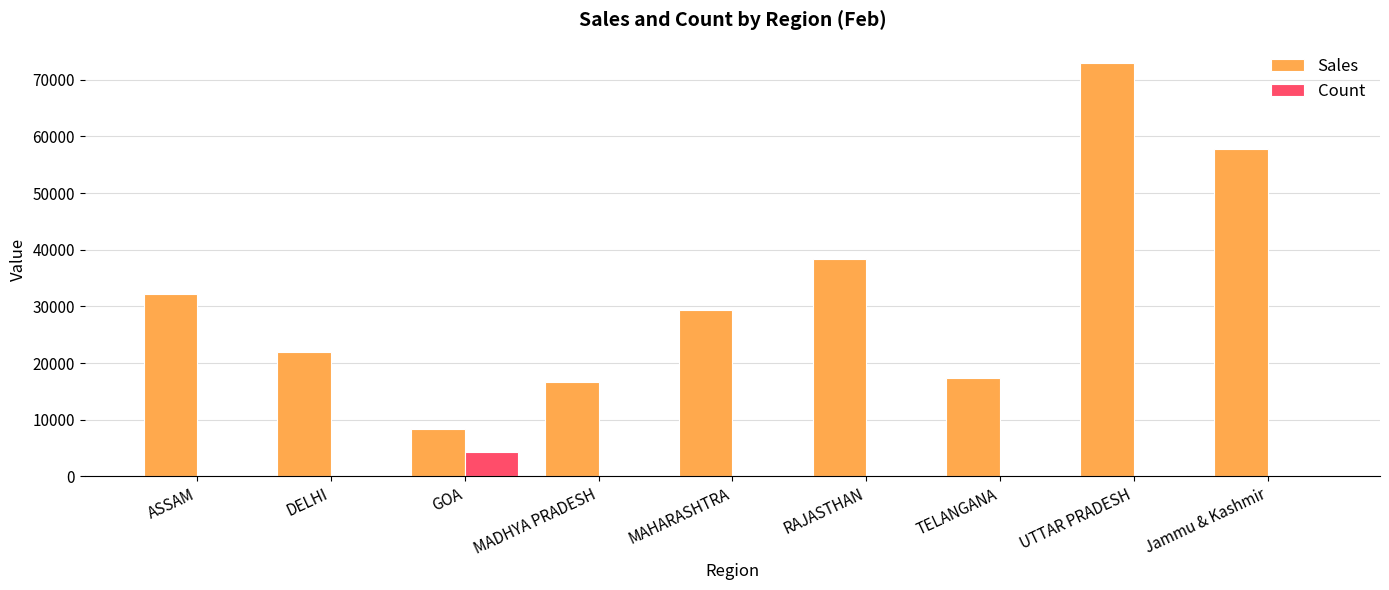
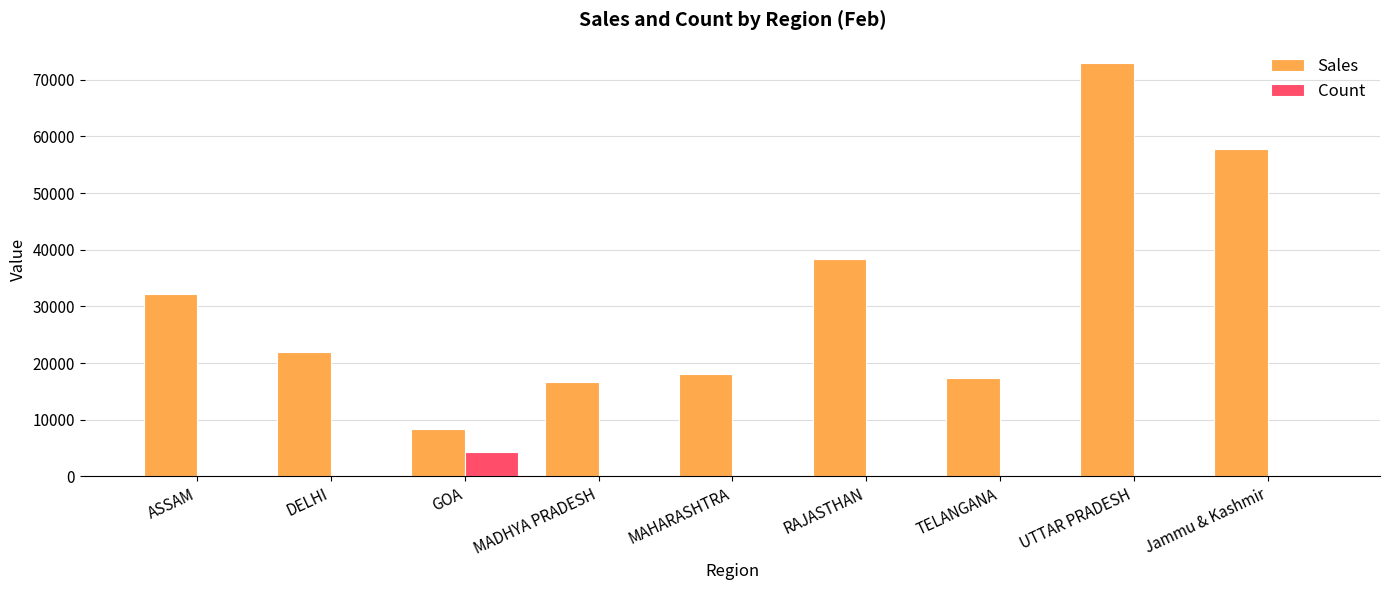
Sales, MAHARASHTRA: 29000 -> 18000
